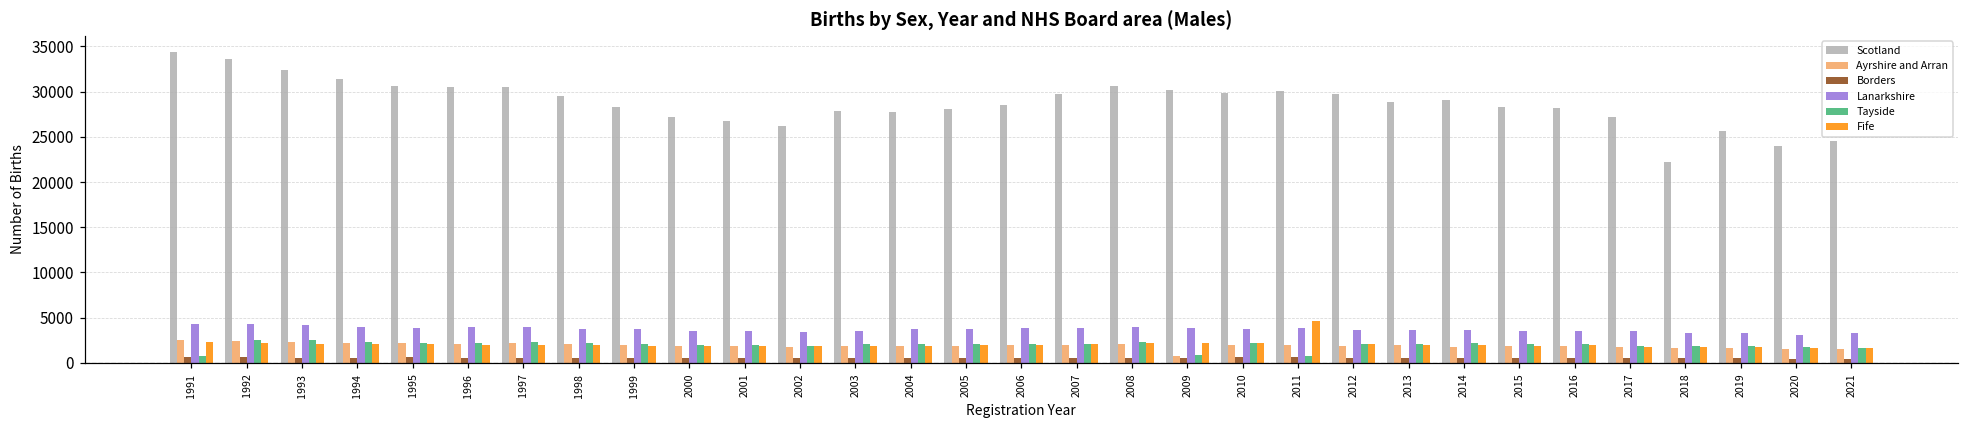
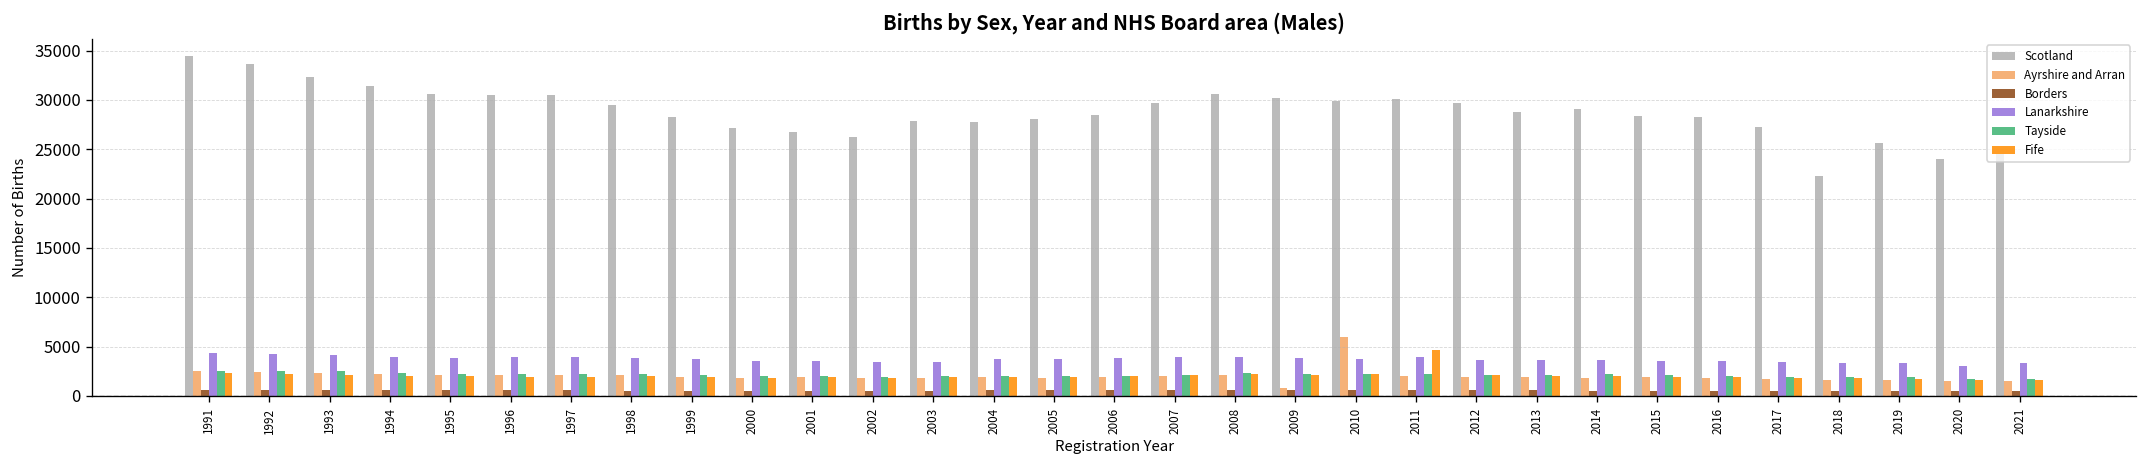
Tayside, 1991: 1000 -> 3000
Tayside, 2009: 1000 -> 2000
Ayrshire and Arran, 2010: 2000 -> 6000
Tayside, 2011: 1000 -> 2000
